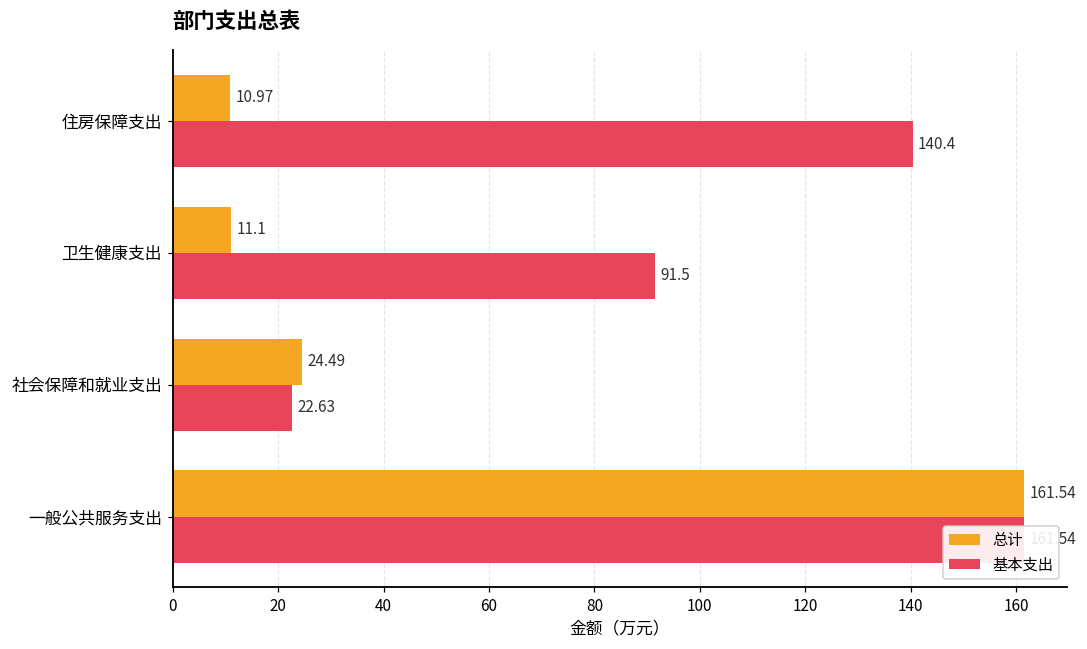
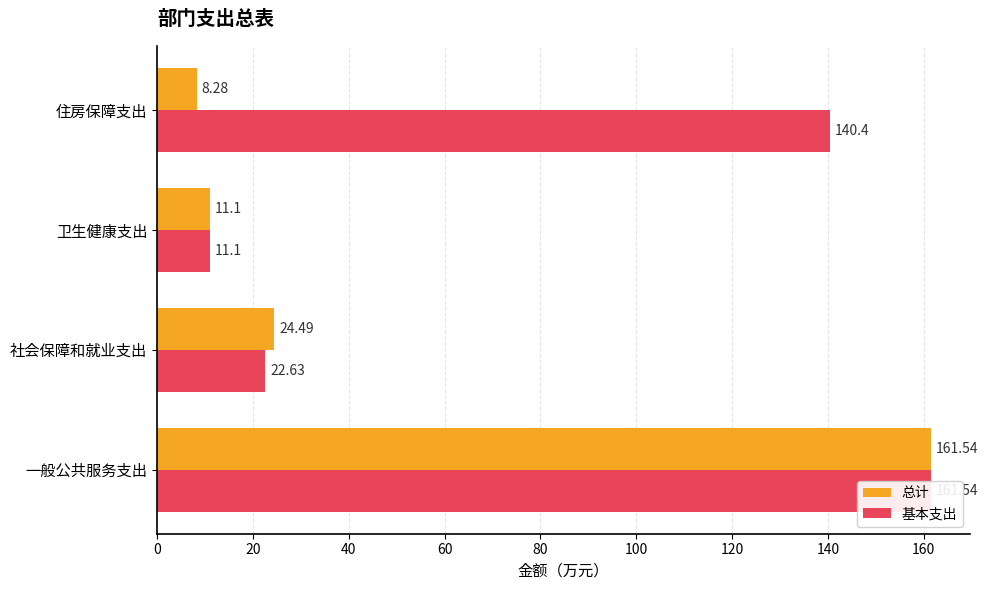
总计, 住房保障支出: 10.97 -> 8.28
基本支出, 卫生健康支出: 91.5 -> 11.1
